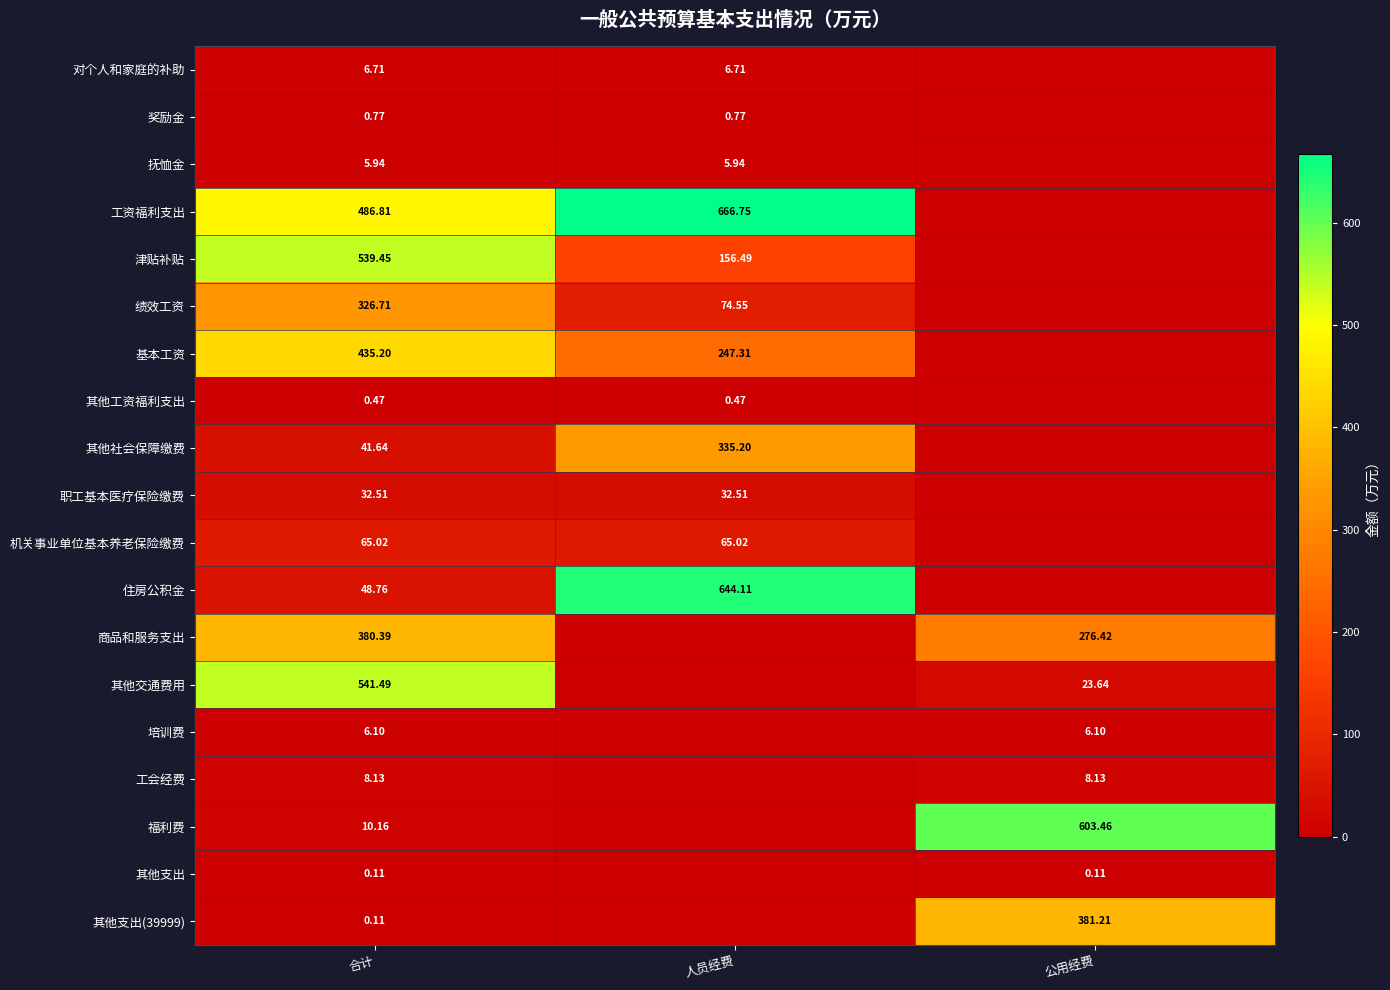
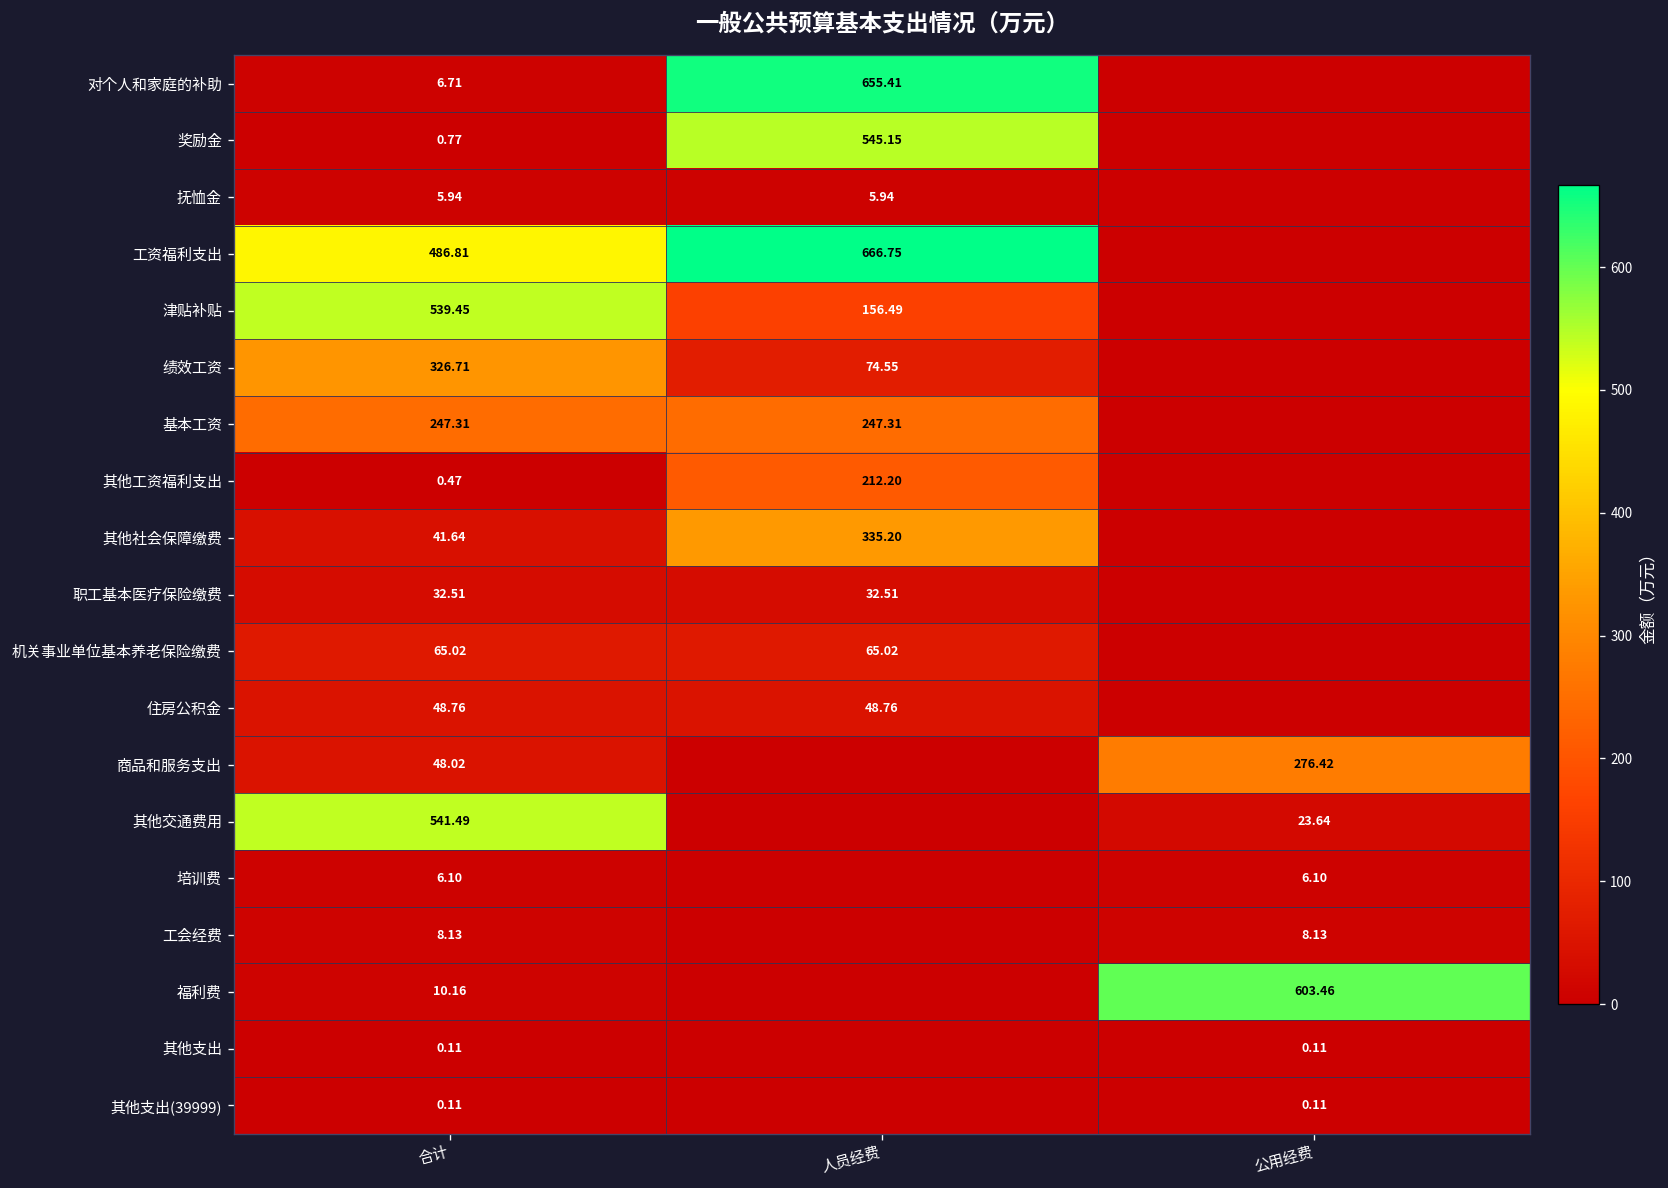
对个人和家庭的补助, 人员经费: 6.71 -> 655.41
奖励金, 人员经费: 0.77 -> 545.15
基本工资, 合计: 435.20 -> 247.31
其他工资福利支出, 人员经费: 0.47 -> 212.20
住房公积金, 人员经费: 644.11 -> 48.76
商品和服务支出, 合计: 380.39 -> 48.02
其他支出(39999), 公用经费: 381.21 -> 0.11
